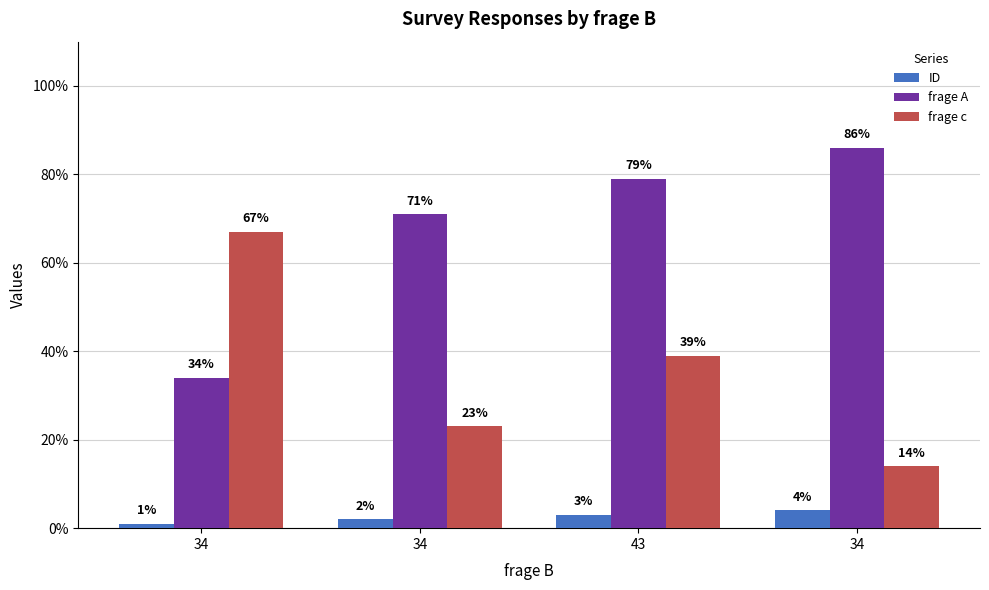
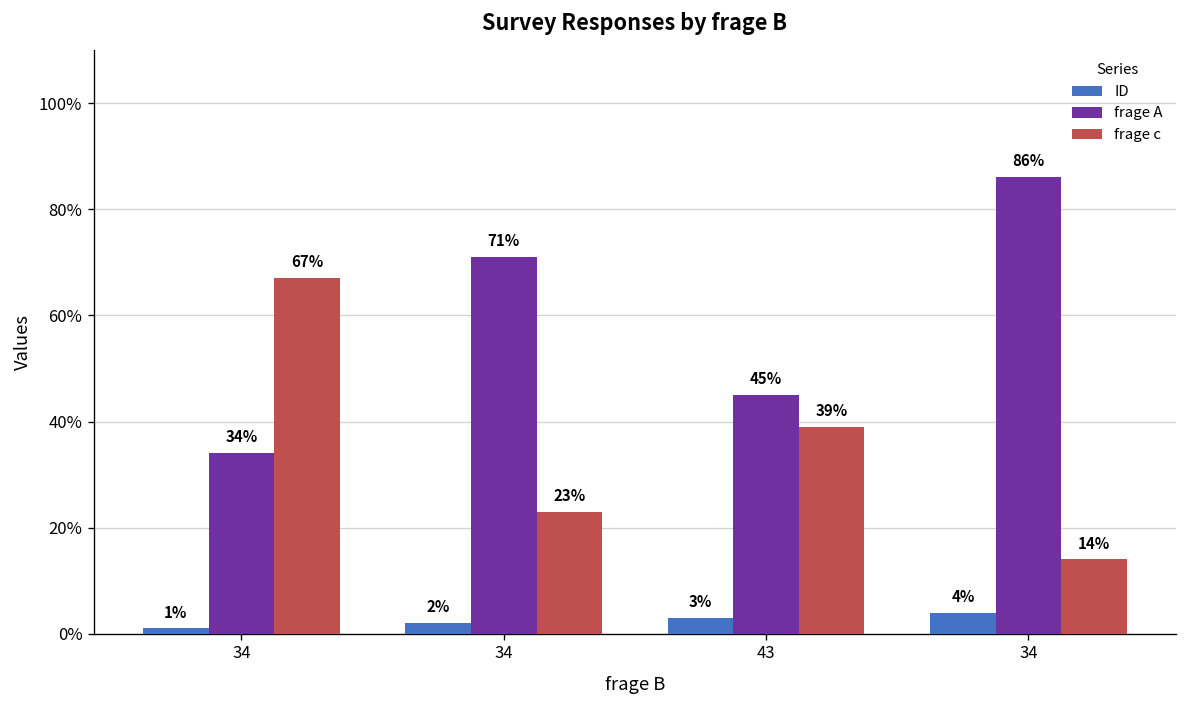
frage A, 43: 79% -> 45%
